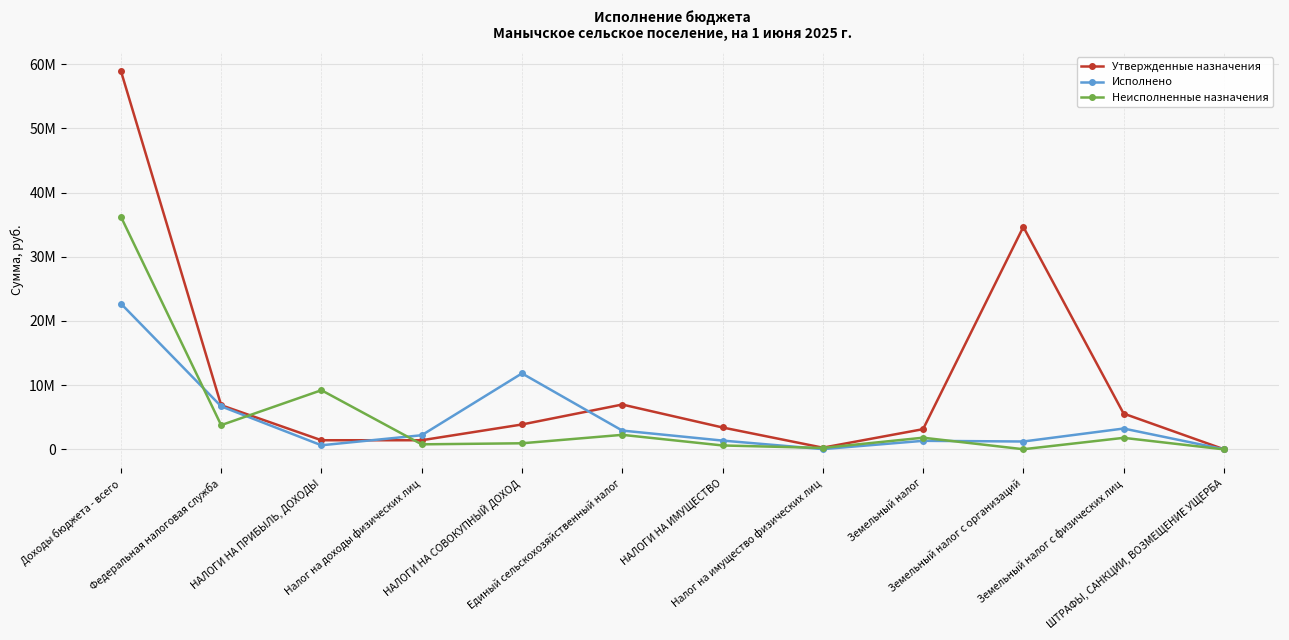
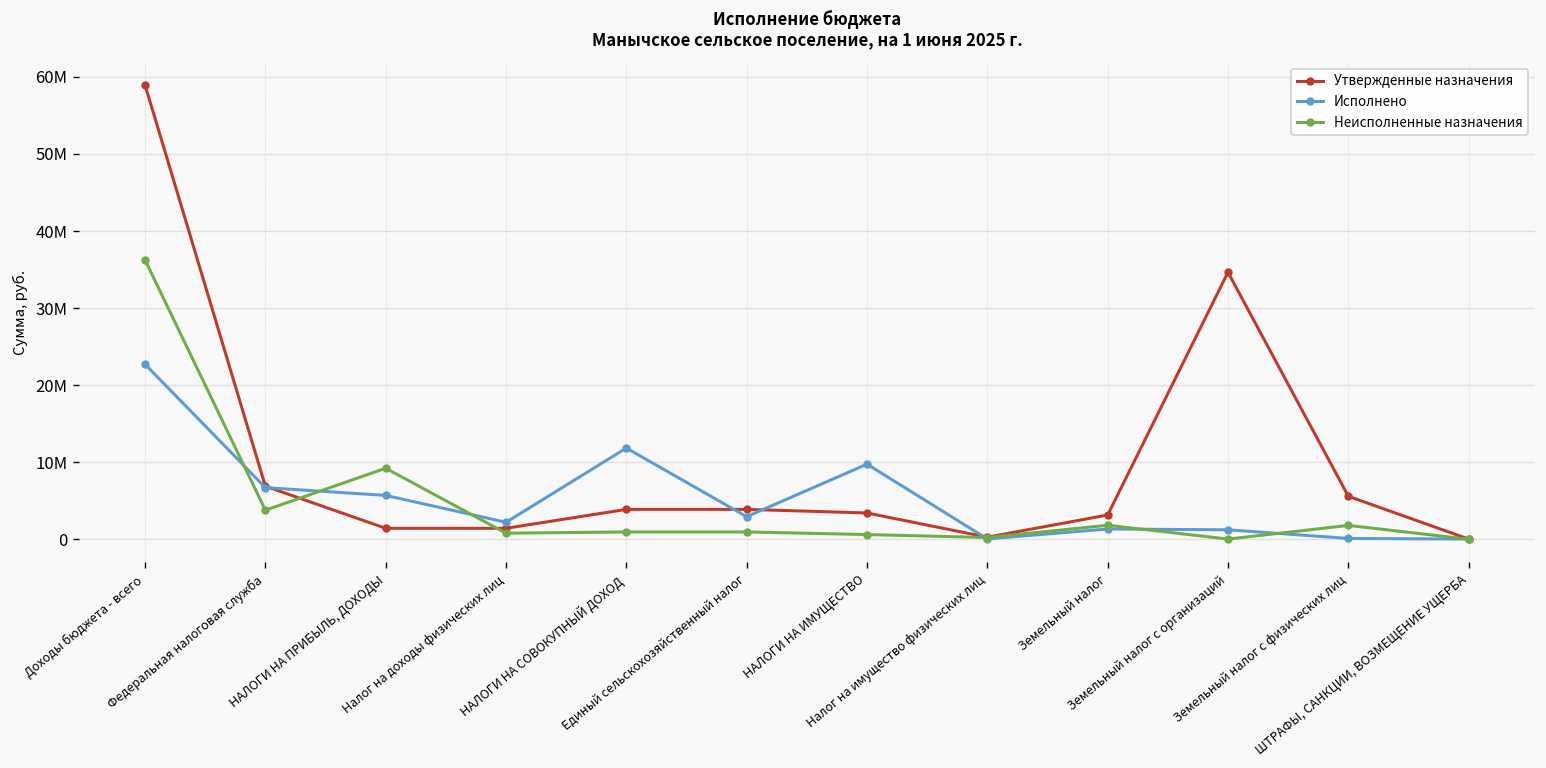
Исполнено, НАЛОГИ НА ПРИБЫЛЬ, ДОХОДЫ: 1000000 -> 6000000
Утвержденные назначения, Единый сельскохозяйственный налог: 7000000 -> 4000000
Неисполненные назначения, Единый сельскохозяйственный налог: 2000000 -> 1000000
Исполнено, НАЛОГИ НА ИМУЩЕСТВО: 1000000 -> 10000000
Исполнено, Земельный налог с физических лиц: 3000000 -> 0
